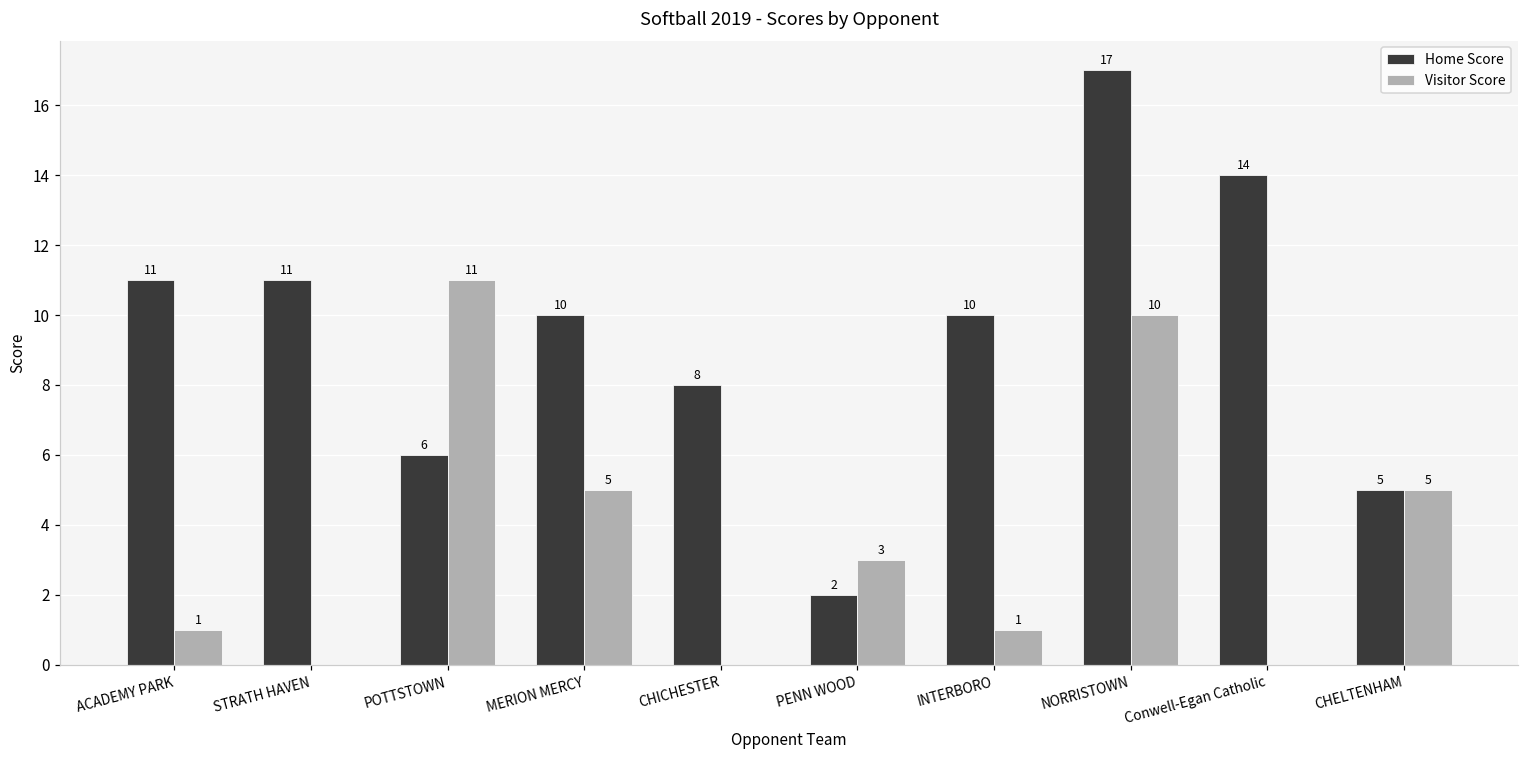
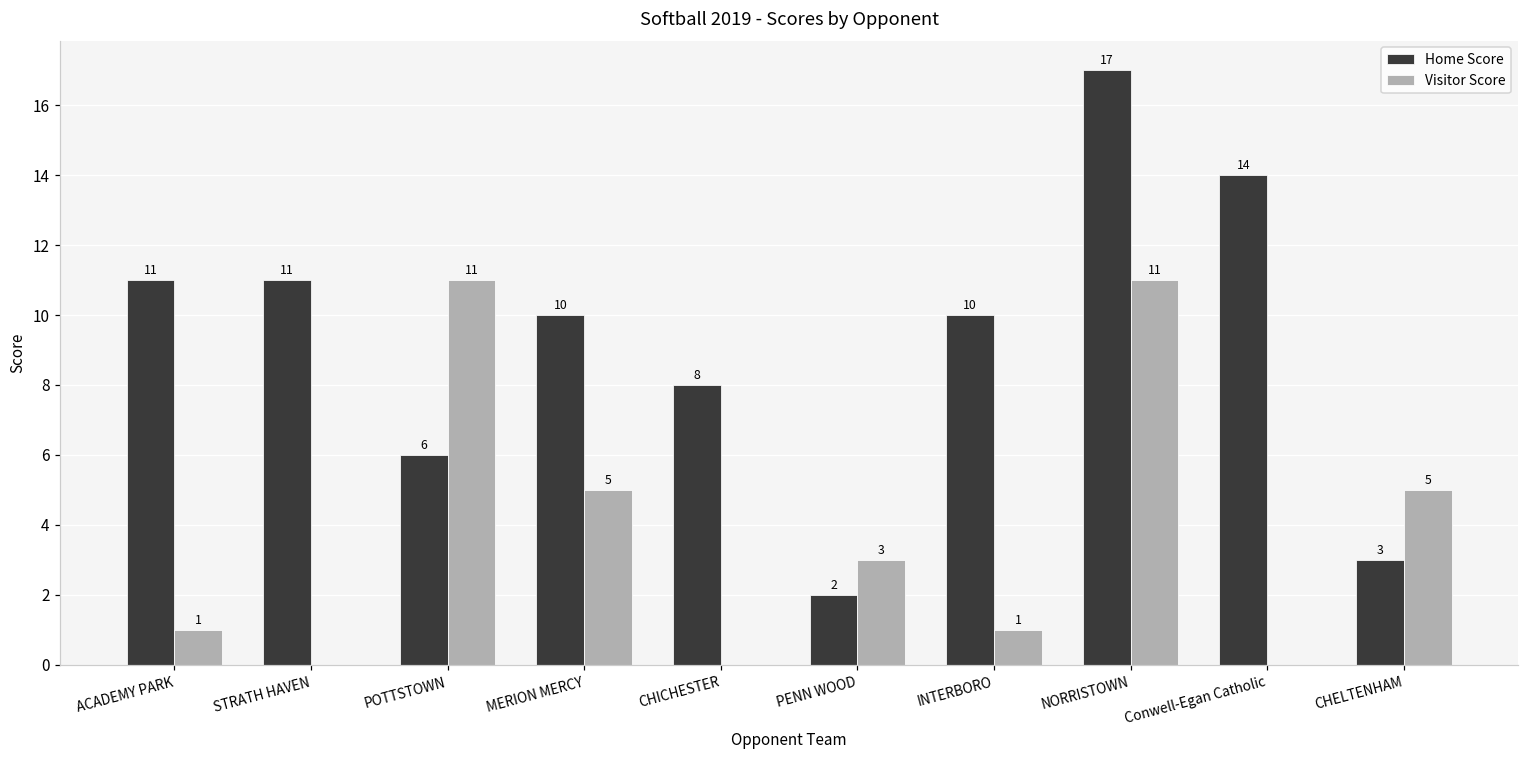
Visitor Score, NORRISTOWN: 10 -> 11
Home Score, CHELTENHAM: 5 -> 3
